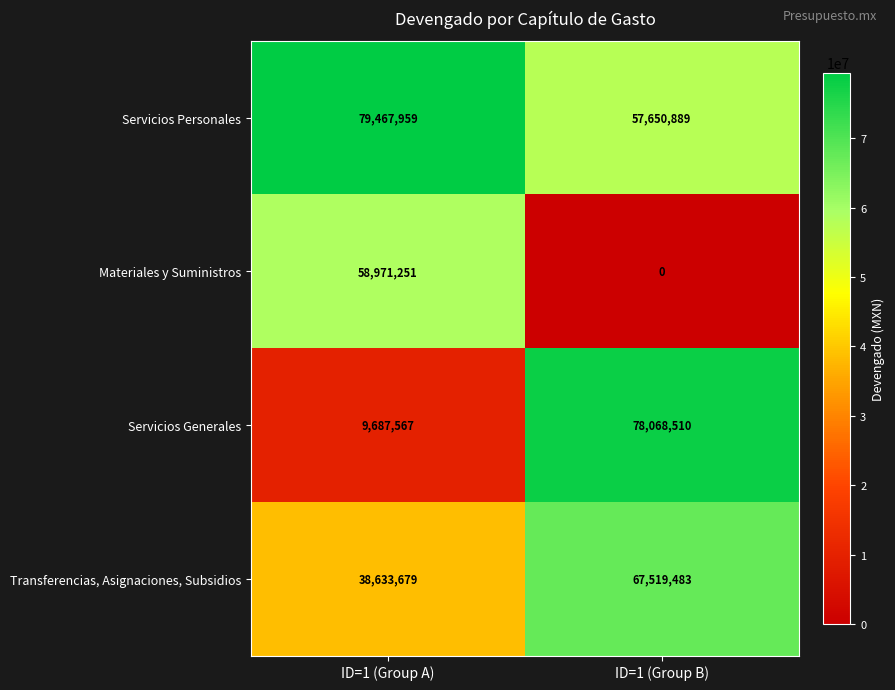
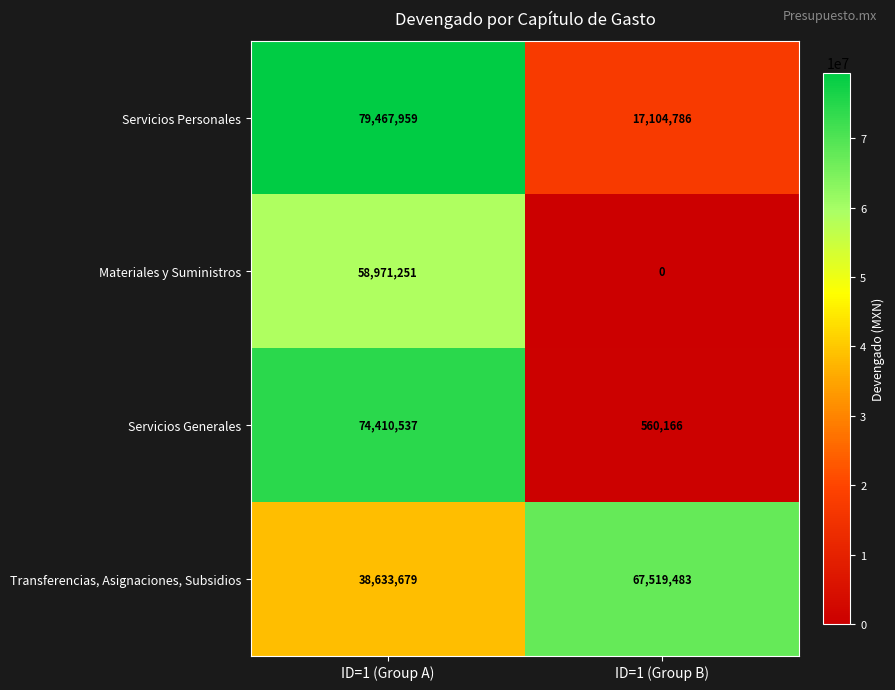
Servicios Personales, ID=1 (Group B): 57,650,889 -> 17,104,786
Servicios Generales, ID=1 (Group A): 9,687,567 -> 74,410,537
Servicios Generales, ID=1 (Group B): 78,068,510 -> 560,166
